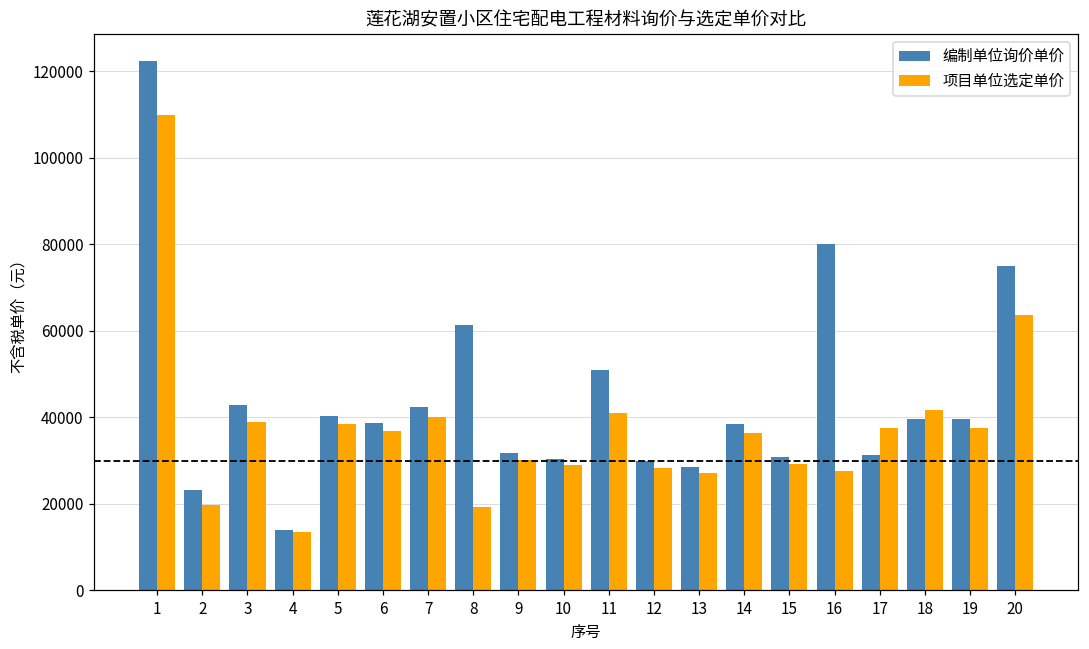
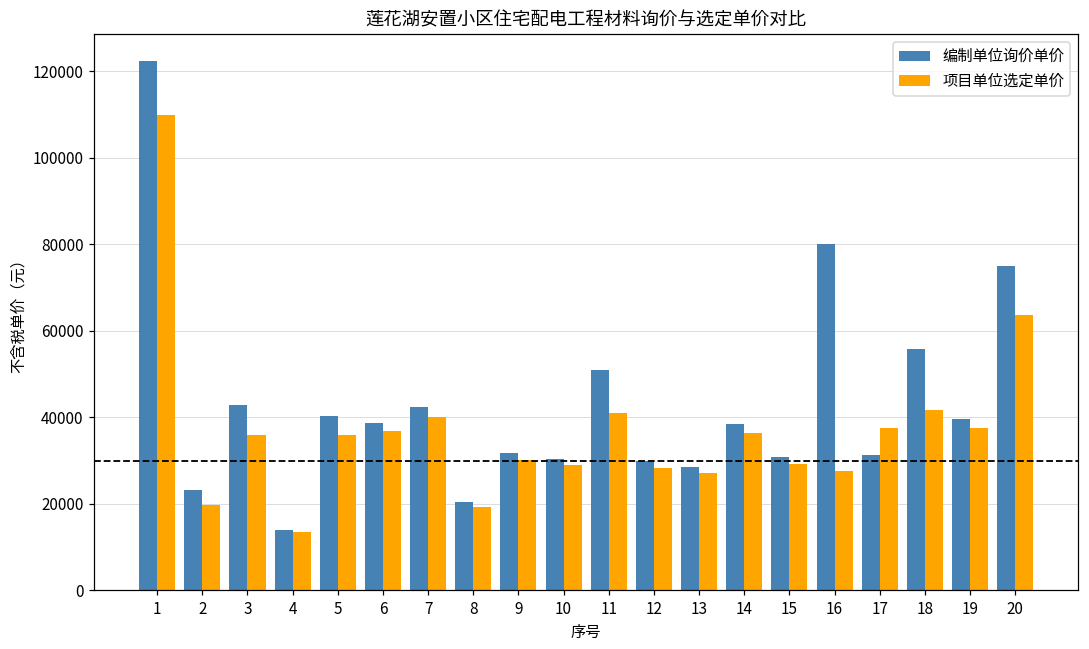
项目单位选定单价, 3: 39000 -> 36000
项目单位选定单价, 5: 38000 -> 36000
编制单位询价单价, 8: 61000 -> 20000
编制单位询价单价, 18: 40000 -> 56000
